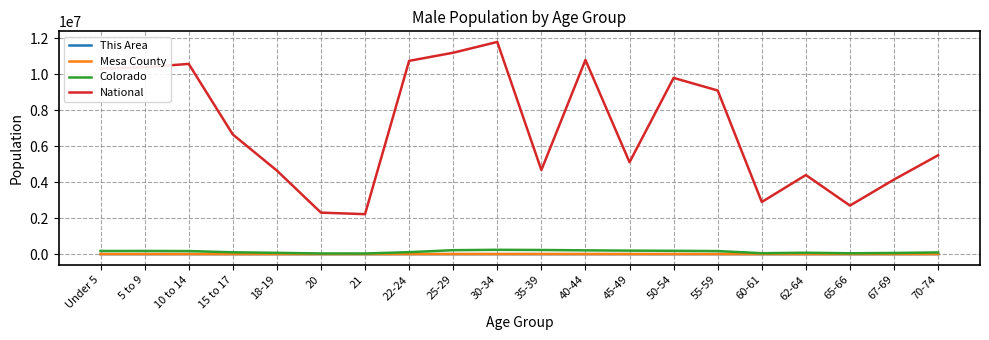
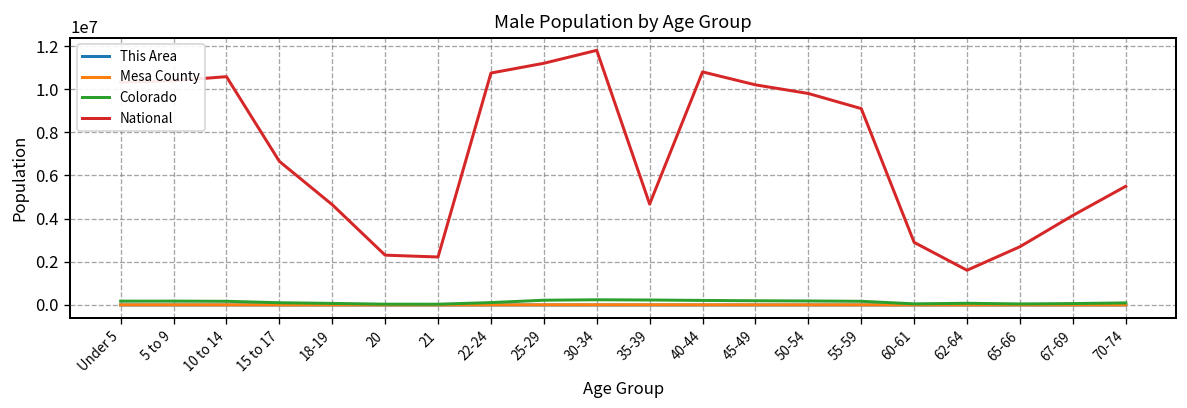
National, 45-49: 5100000 -> 10200000
National, 62-64: 4400000 -> 1600000
